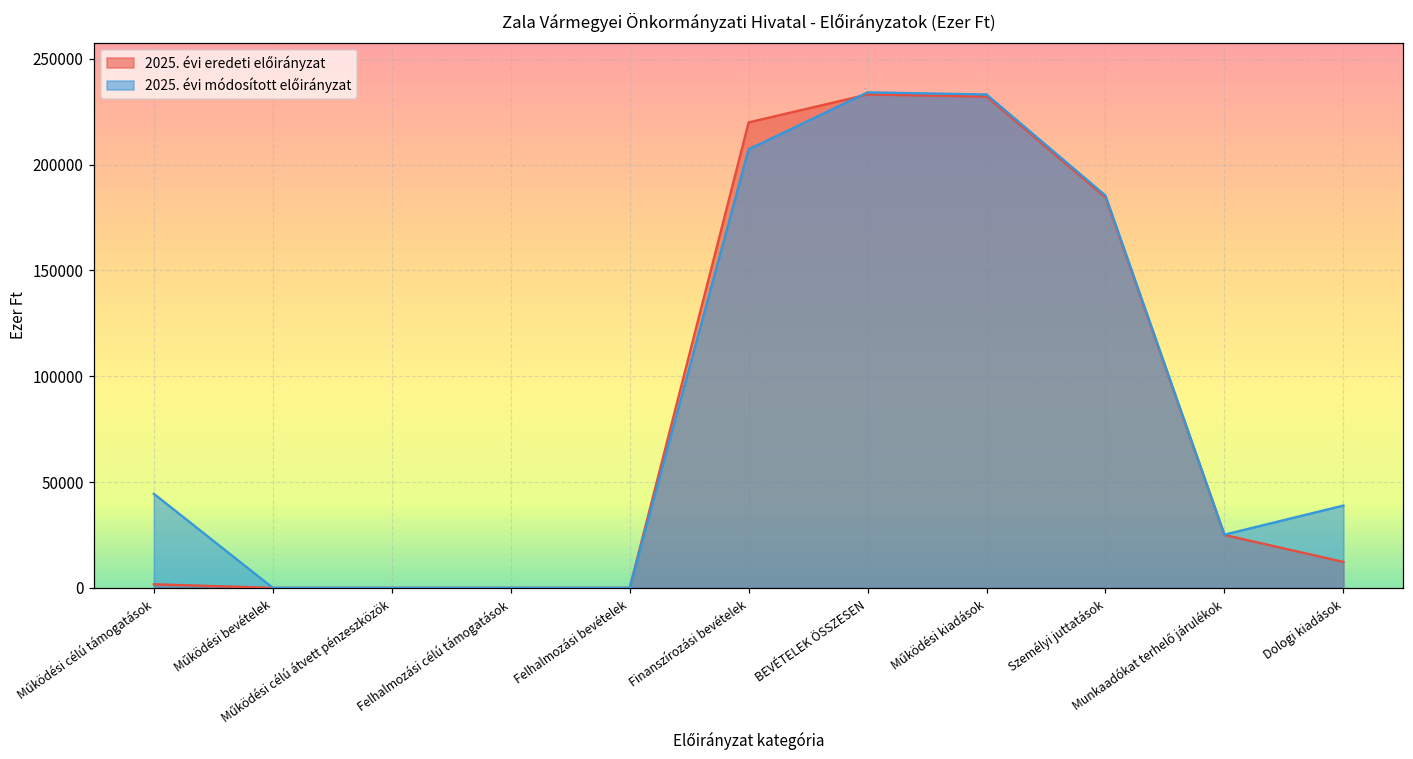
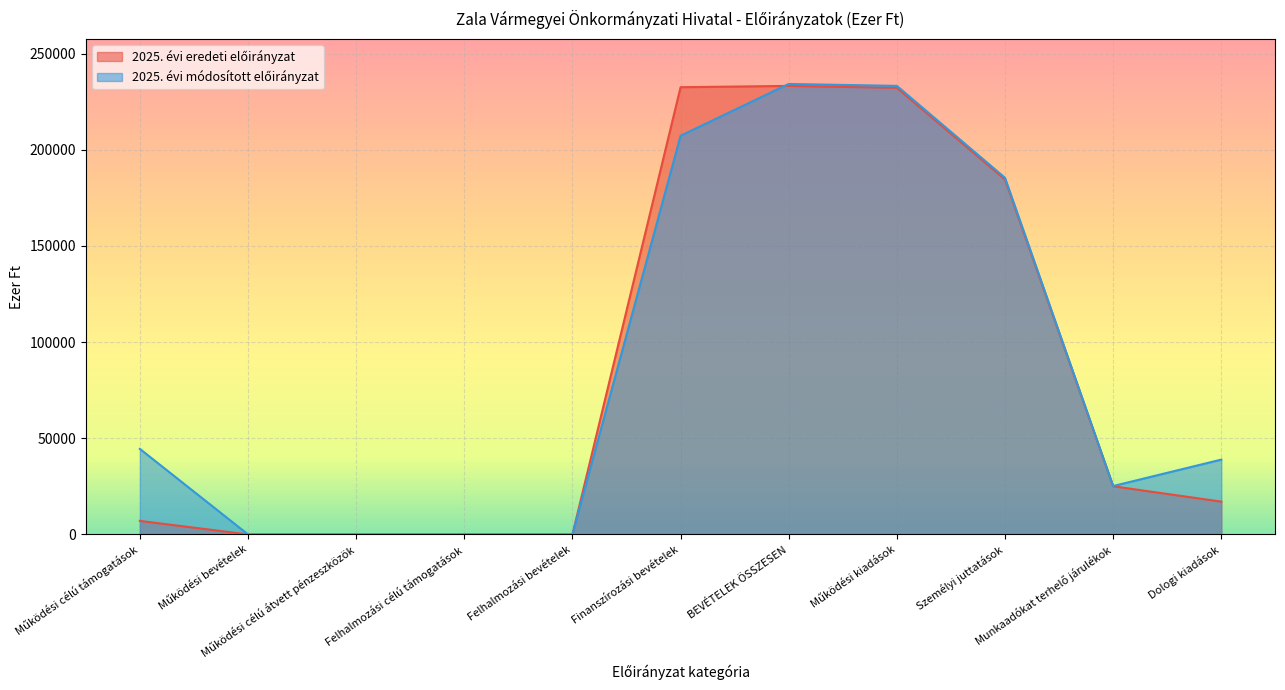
2025. évi eredeti előirányzat, Működési célú támogatások: 2000 -> 7000
2025. évi eredeti előirányzat, Finanszírozási bevételek: 220000 -> 232000
2025. évi eredeti előirányzat, Dologi kiadások: 12000 -> 17000
